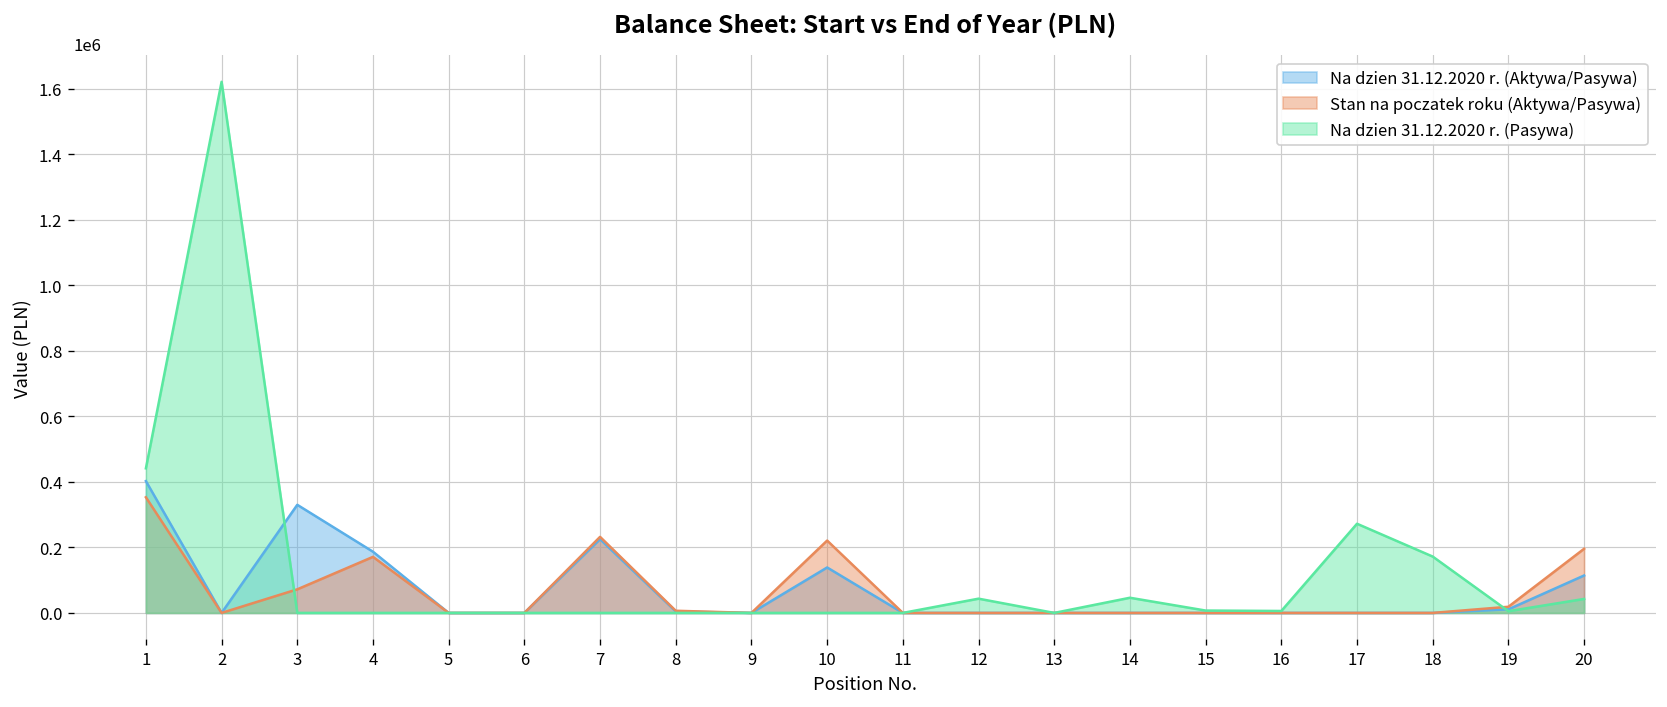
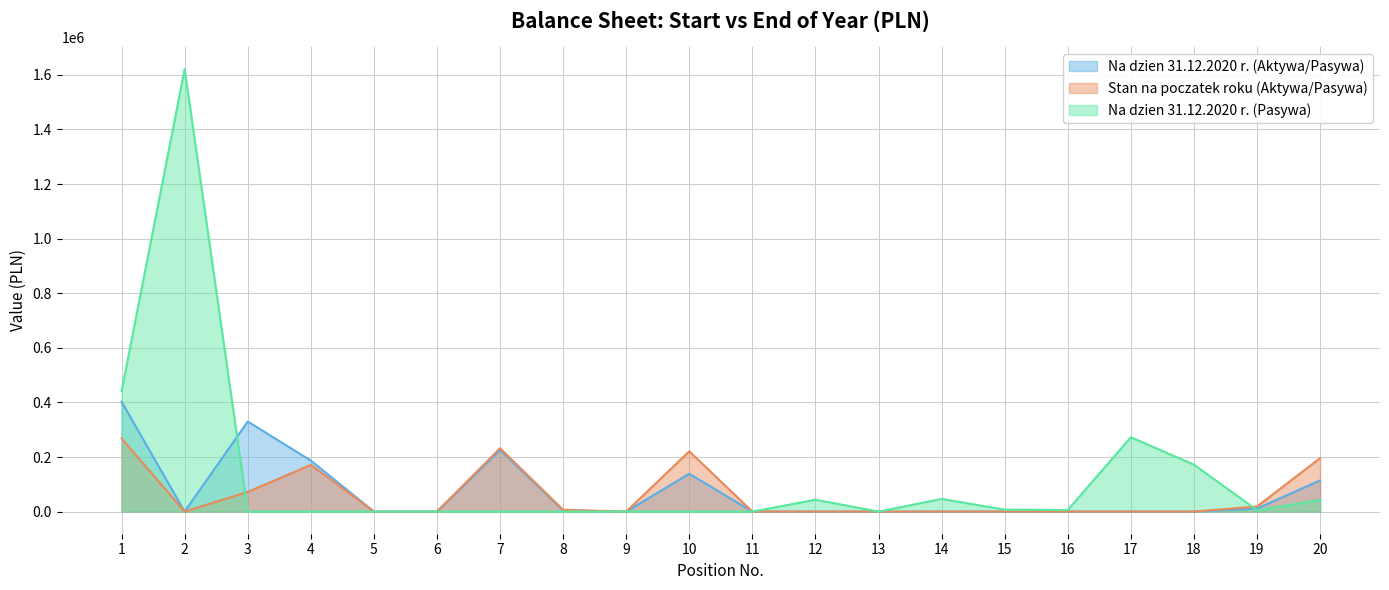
Stan na poczatek roku (Aktywa/Pasywa), 1: 350000 -> 270000
